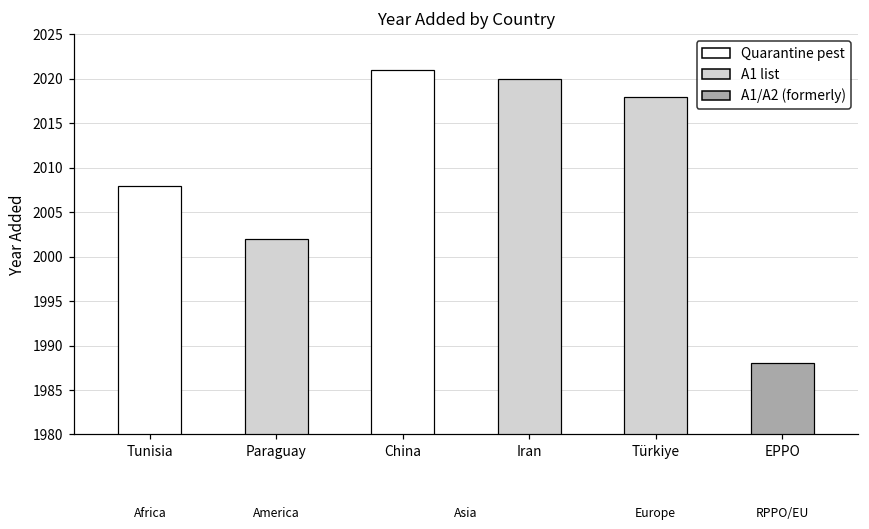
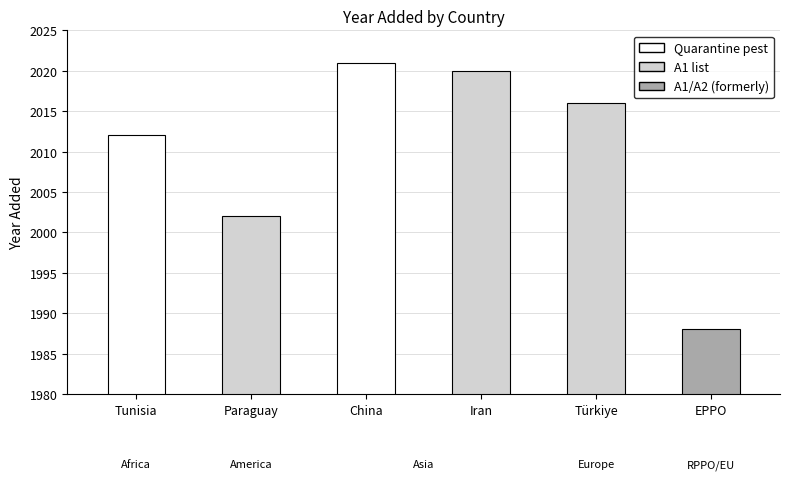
Tunisia: 2008 -> 2012
Türkiye: 2018 -> 2016
